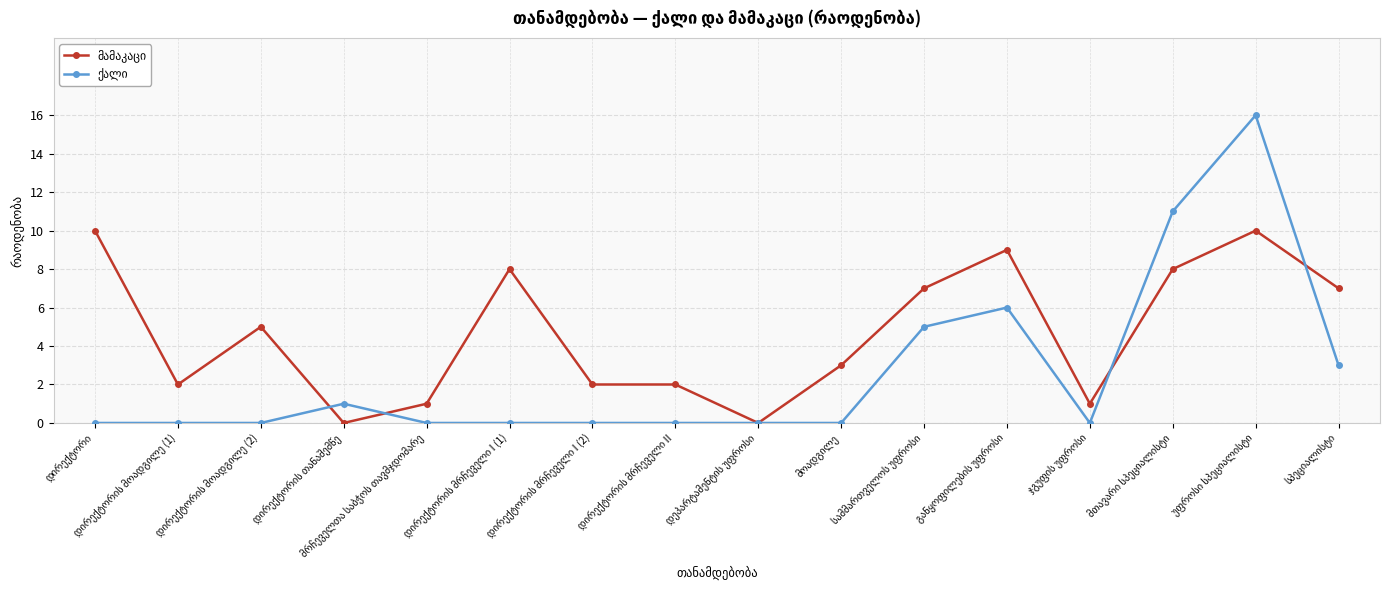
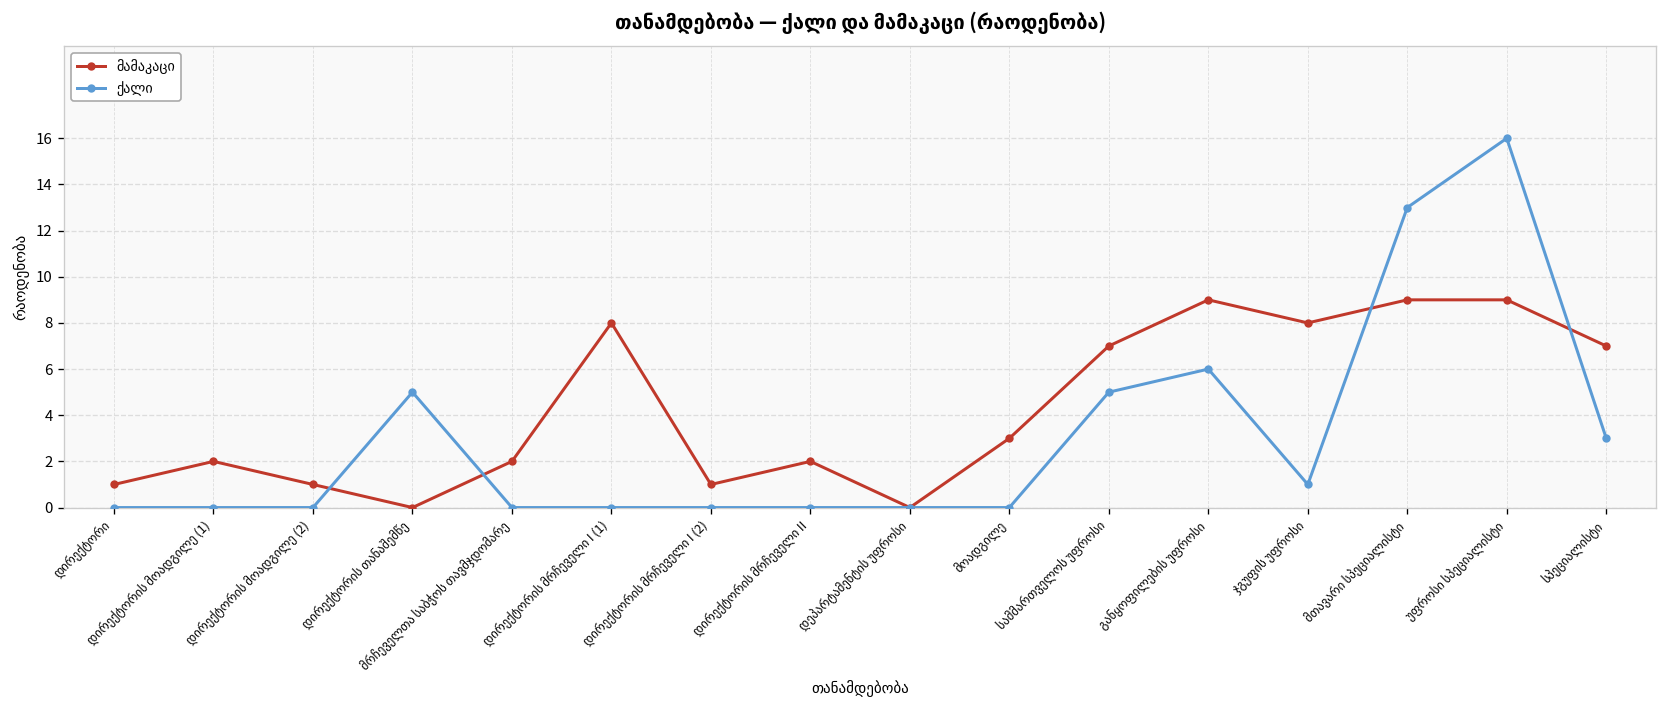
მამაკაცი, დირექტორი: 10 -> 1
მამაკაცი, დირექტორის მოადგილე (2): 5 -> 1
ქალი, დირექტორის თანაშემწე: 1 -> 5
მამაკაცი, მრჩეველთა საბჭოს თავმჯდომარე: 1 -> 2
მამაკაცი, დირექტორის მრჩეველი I (2): 2 -> 1
მამაკაცი, ჯგუფის უფროსი: 1 -> 8
ქალი, ჯგუფის უფროსი: 0 -> 1
მამაკაცი, მთავარი სპეციალისტი: 8 -> 9
ქალი, მთავარი სპეციალისტი: 11 -> 13
მამაკაცი, უფროსი სპეციალისტი: 10 -> 9
